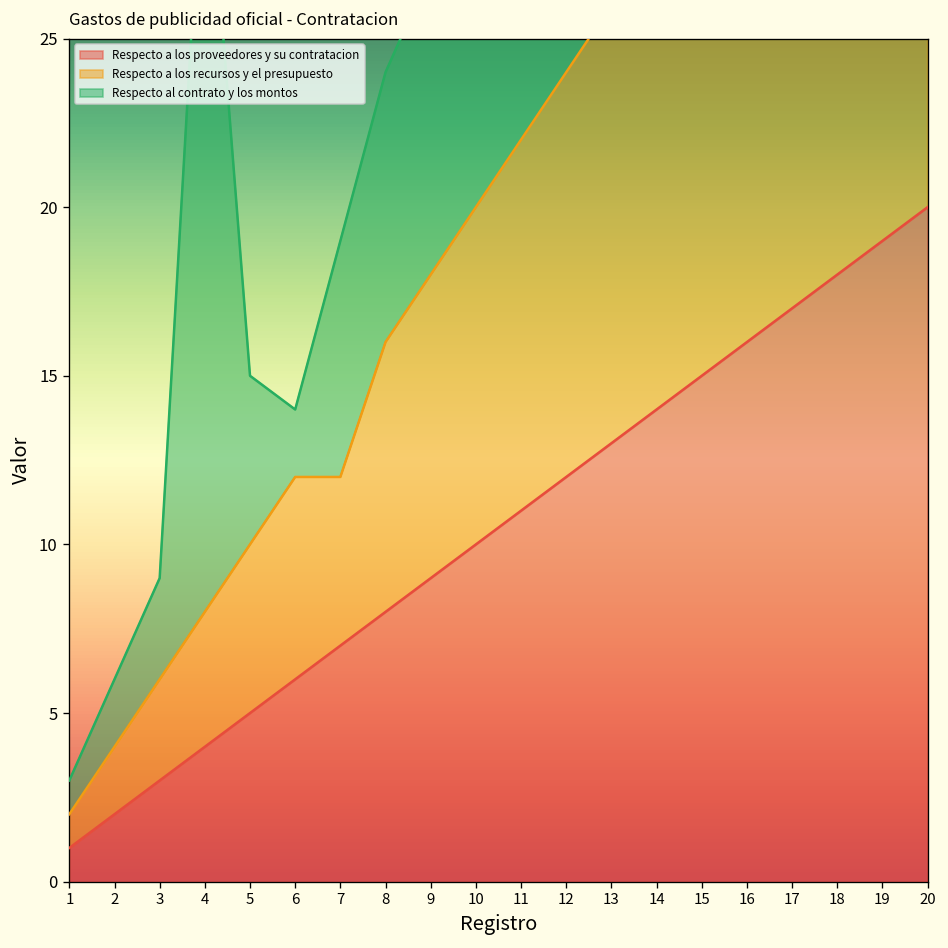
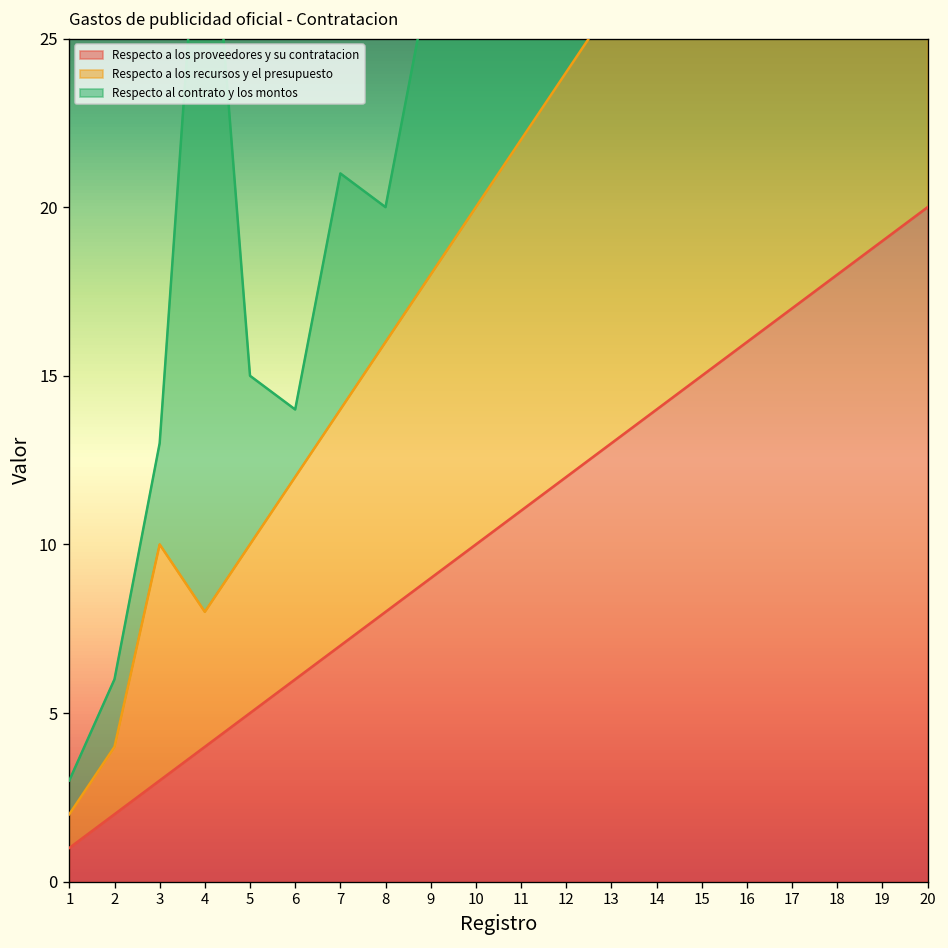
Respecto a los recursos y el presupuesto, 3: 3 -> 7
Respecto a los recursos y el presupuesto, 7: 5 -> 7
Respecto al contrato y los montos, 8: 8 -> 4
